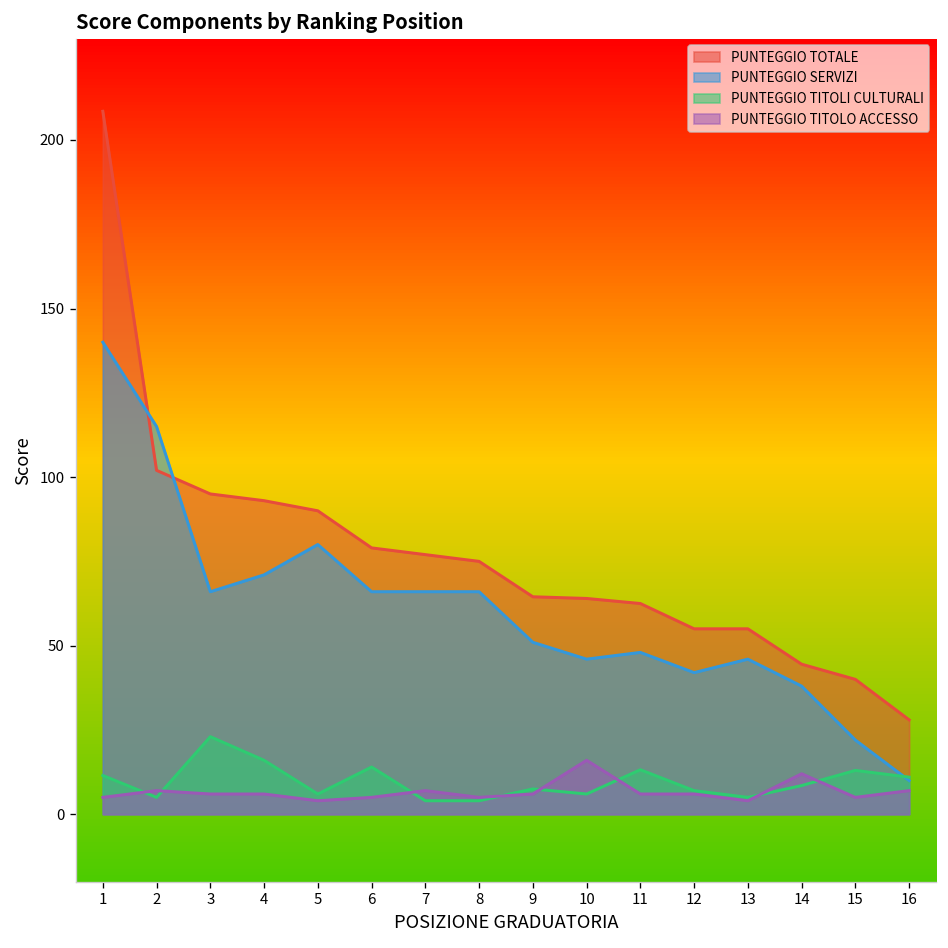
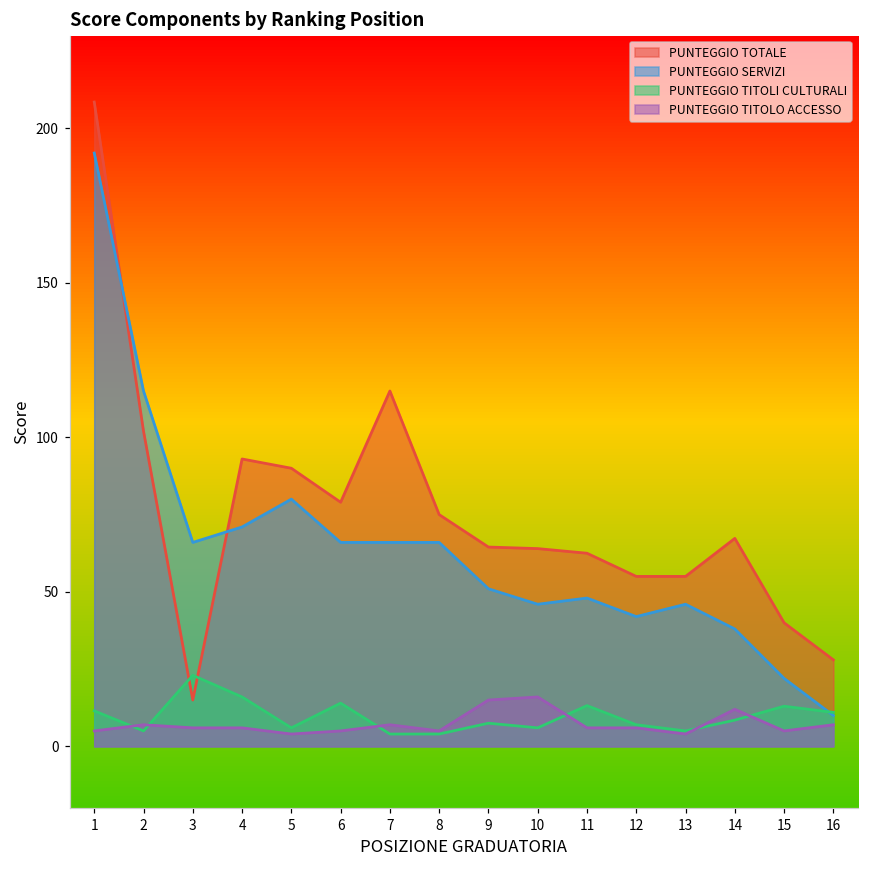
PUNTEGGIO SERVIZI, 1: 140 -> 192
PUNTEGGIO TOTALE, 3: 95 -> 15
PUNTEGGIO TOTALE, 7: 77 -> 115
PUNTEGGIO TITOLO ACCESSO, 9: 6 -> 15
PUNTEGGIO TOTALE, 14: 45 -> 67
